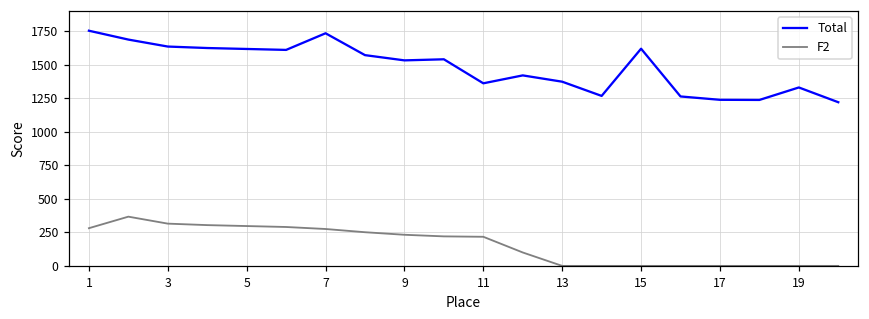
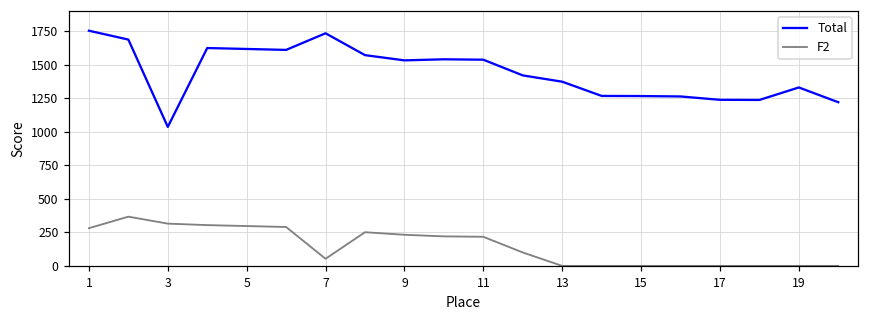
Total, 3: 1640 -> 1040
F2, 7: 280 -> 50
Total, 11: 1360 -> 1540
Total, 15: 1620 -> 1270
